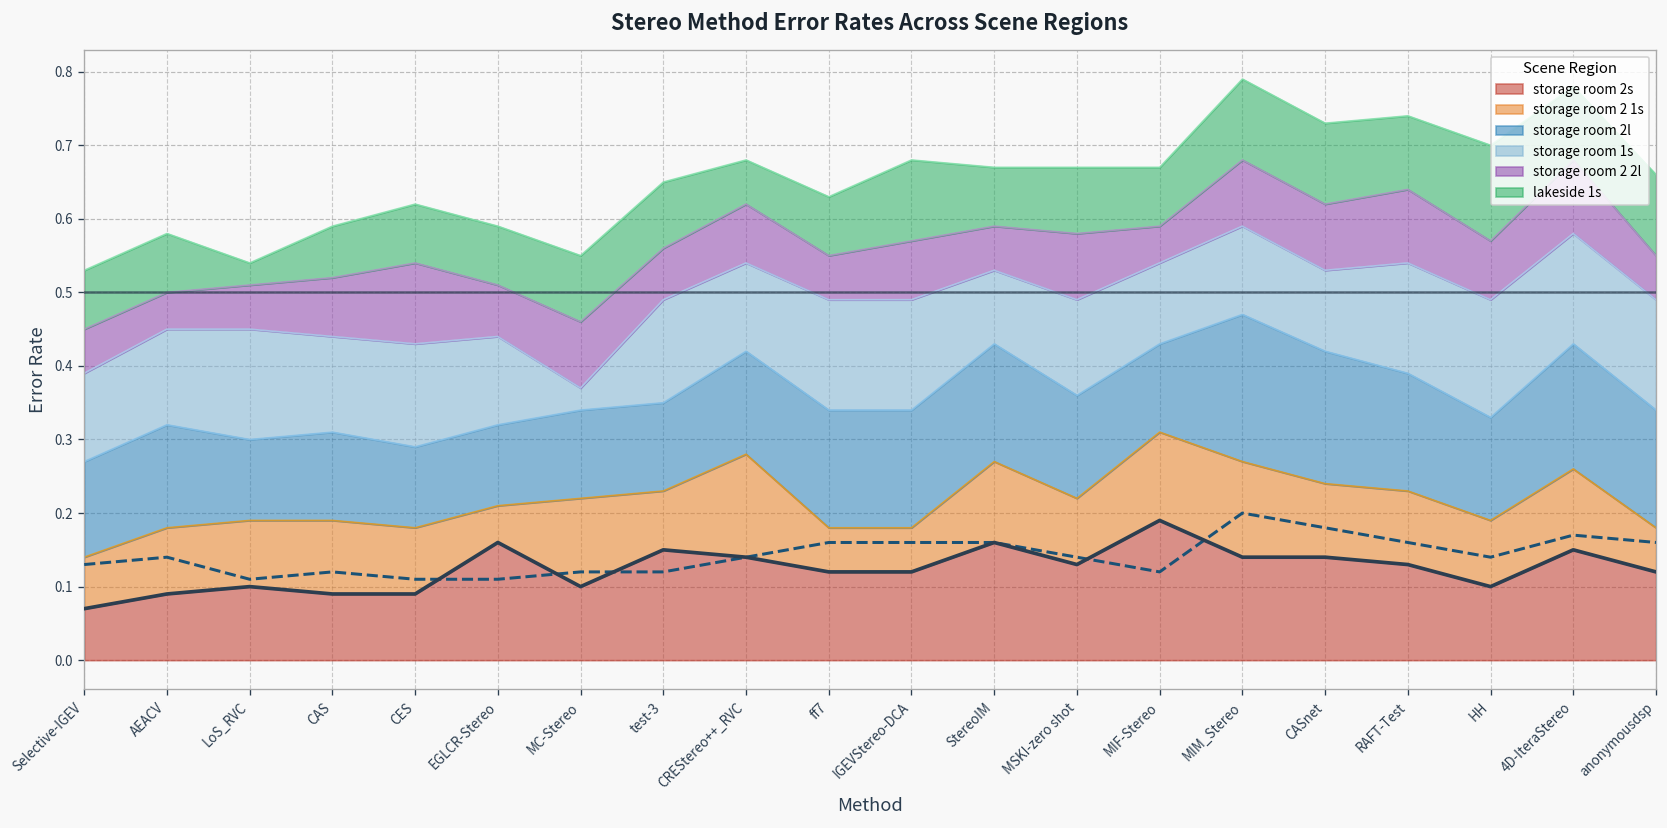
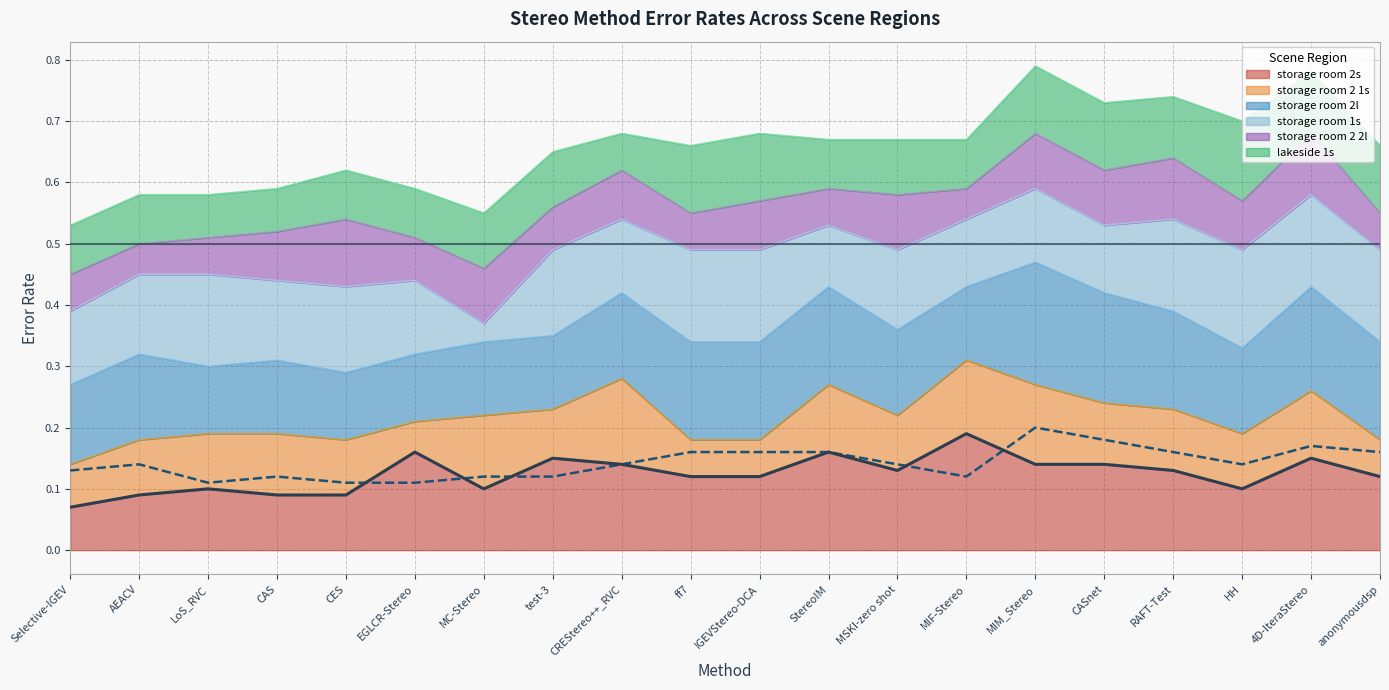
lakeside 1s, LoS_RVC: 0.03 -> 0.07
lakeside 1s, ff7: 0.08 -> 0.11
